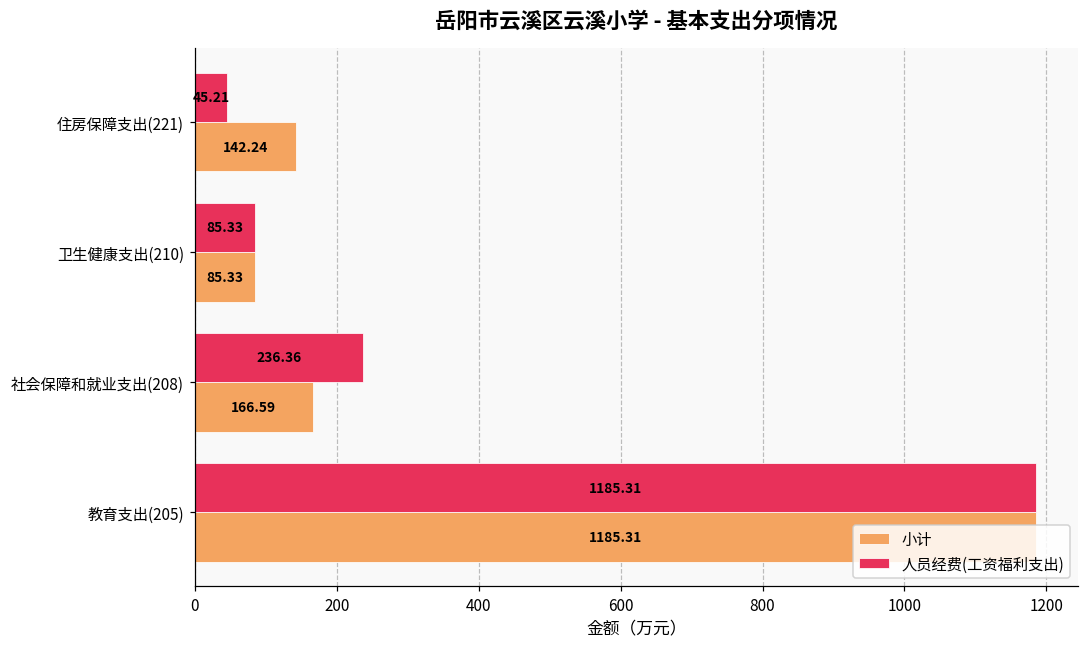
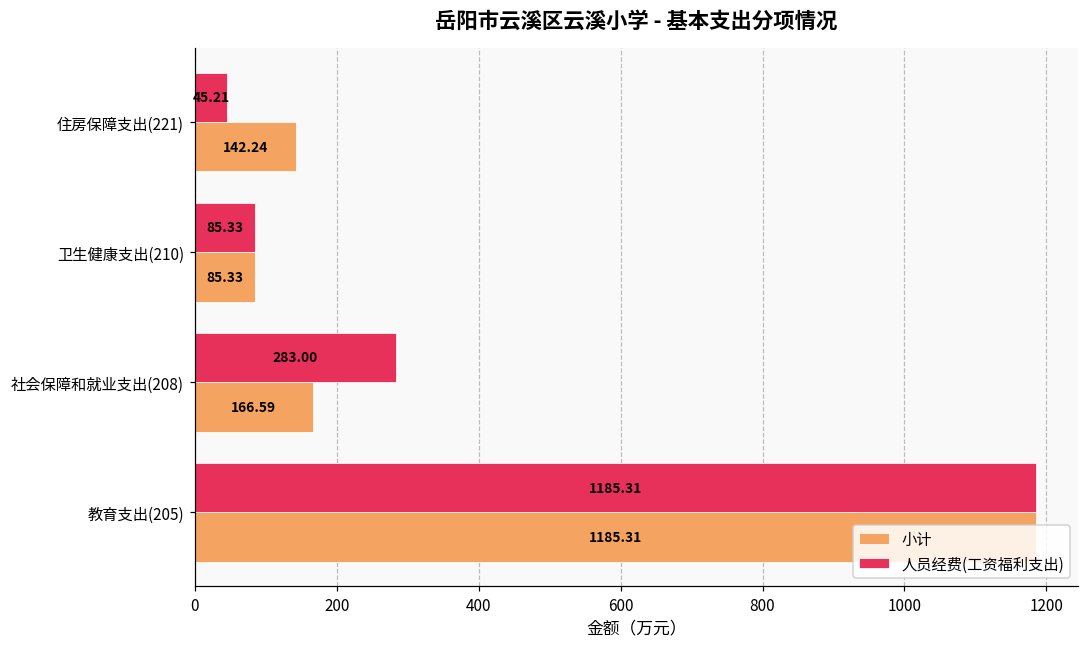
人员经费(工资福利支出), 社会保障和就业支出(208): 236.36 -> 283.00
